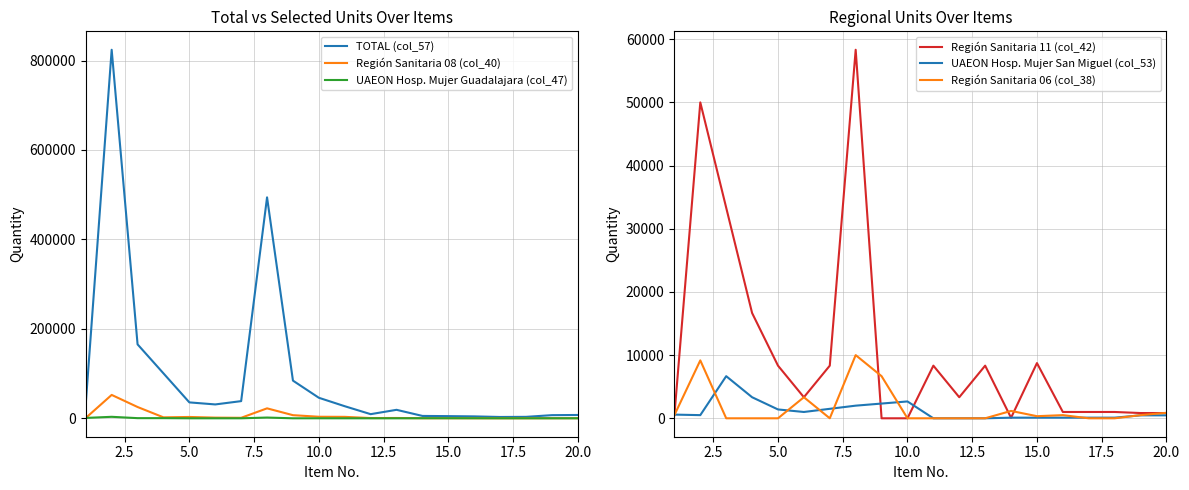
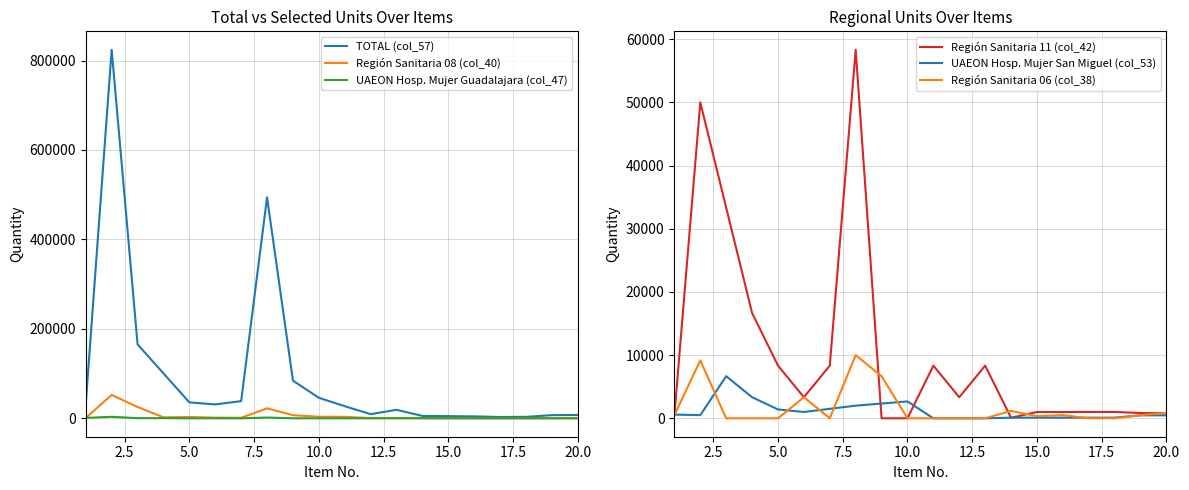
Regional Units Over Items, Región Sanitaria 11 (col_42), 15.0: 9000 -> 1000
